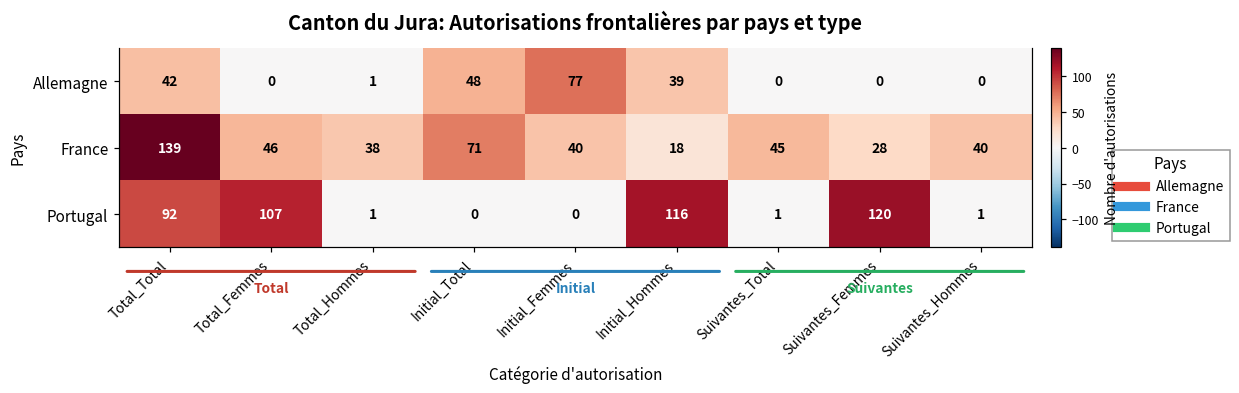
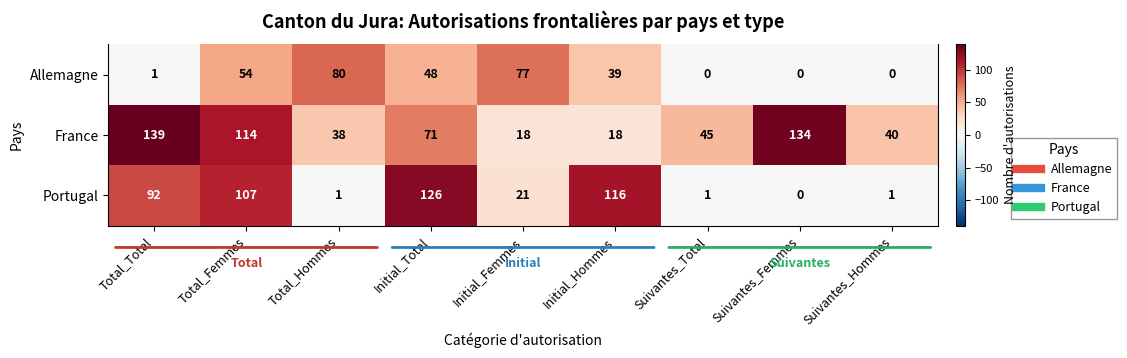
Allemagne, Total_Total: 42 -> 1
Allemagne, Total_Femmes: 0 -> 54
Allemagne, Total_Hommes: 1 -> 80
France, Total_Femmes: 46 -> 114
France, Initial_Femmes: 40 -> 18
France, Suivantes_Femmes: 28 -> 134
Portugal, Initial_Total: 0 -> 126
Portugal, Initial_Femmes: 0 -> 21
Portugal, Suivantes_Femmes: 120 -> 0
